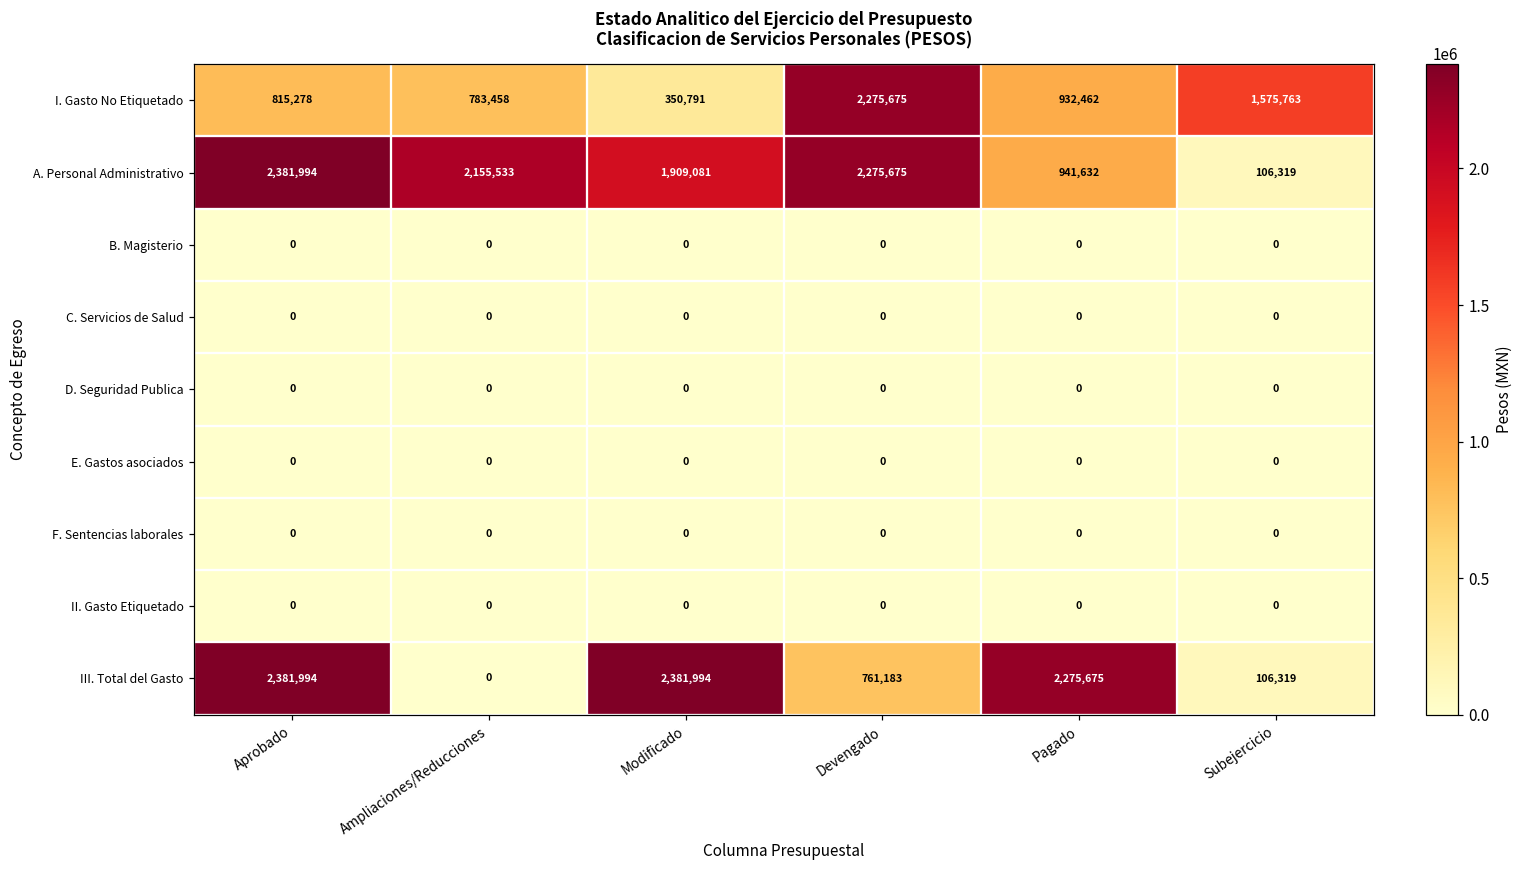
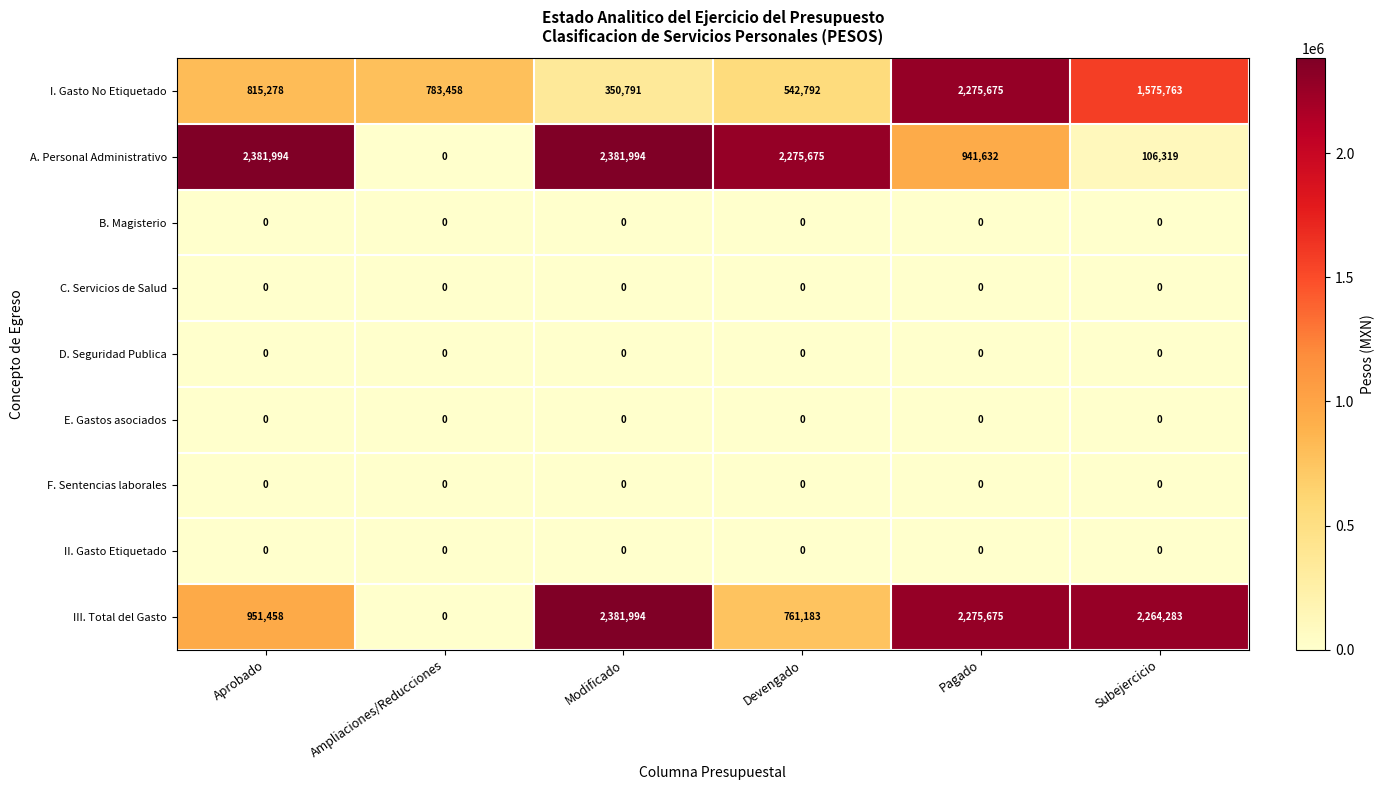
I. Gasto No Etiquetado, Devengado: 2,275,675 -> 542,792
I. Gasto No Etiquetado, Pagado: 932,462 -> 2,275,675
A. Personal Administrativo, Ampliaciones/Reducciones: 2,155,533 -> 0
A. Personal Administrativo, Modificado: 1,909,081 -> 2,381,994
III. Total del Gasto, Aprobado: 2,381,994 -> 951,458
III. Total del Gasto, Subejercicio: 106,319 -> 2,264,283
